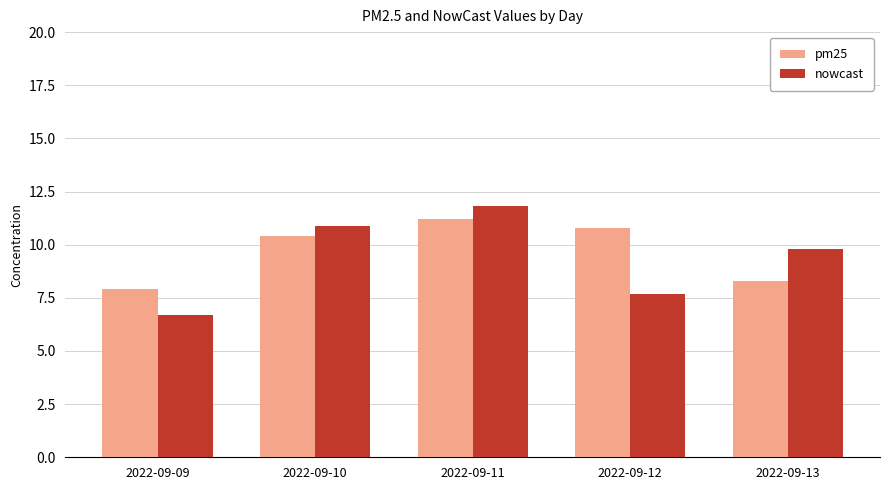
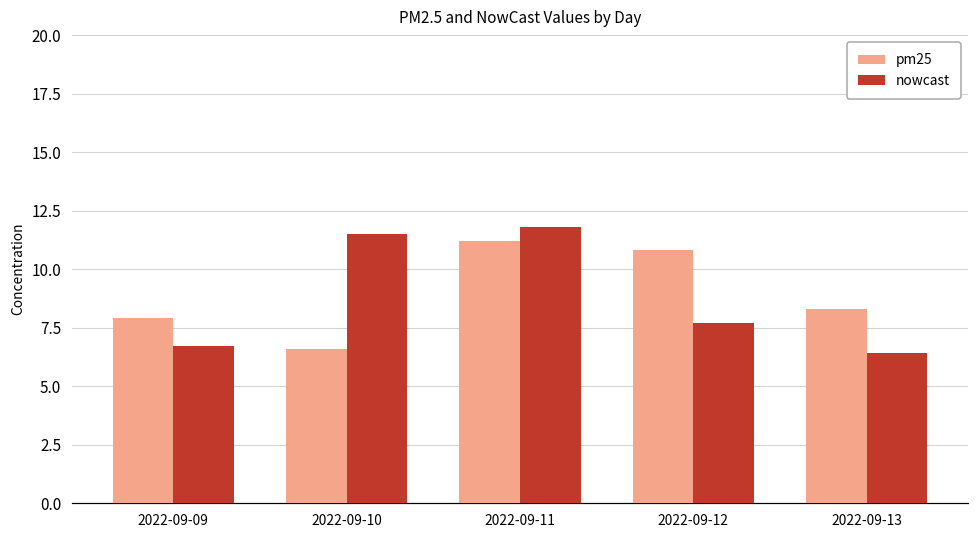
pm25, 2022-09-10: 10.4 -> 6.6
nowcast, 2022-09-10: 10.9 -> 11.5
nowcast, 2022-09-13: 9.8 -> 6.4
